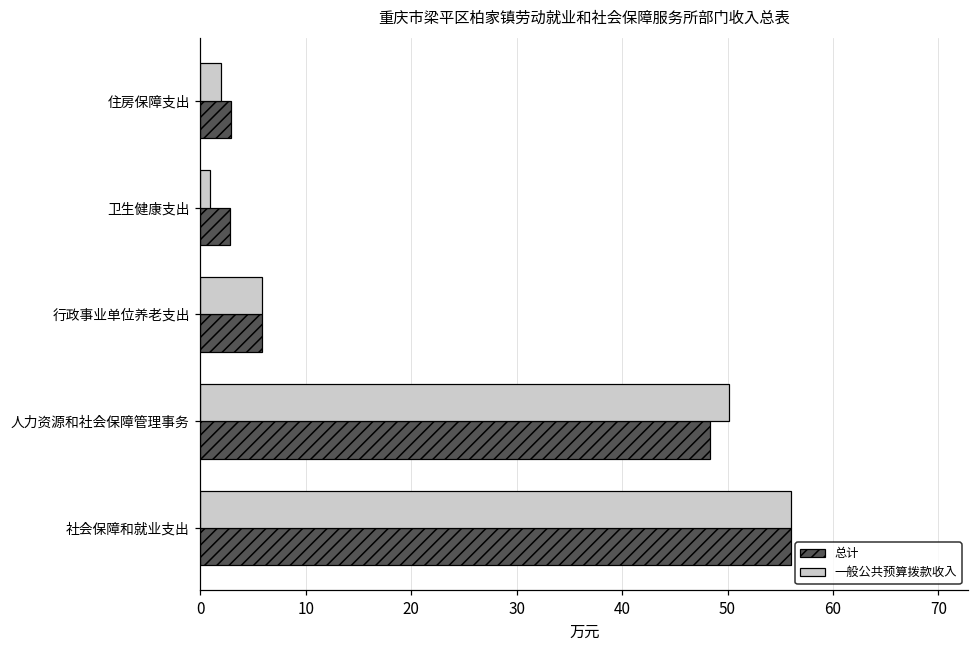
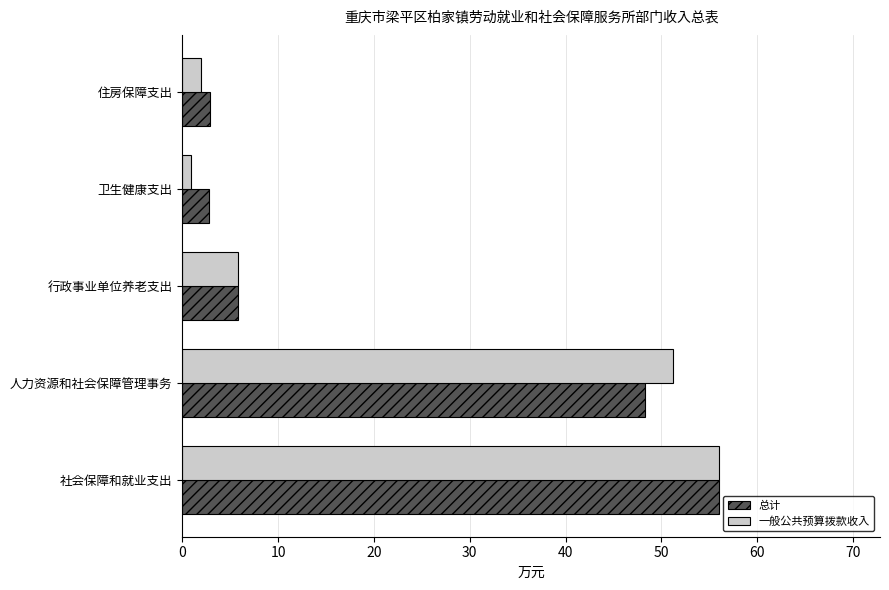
一般公共预算拨款收入, 人力资源和社会保障管理事务: 50 -> 51
